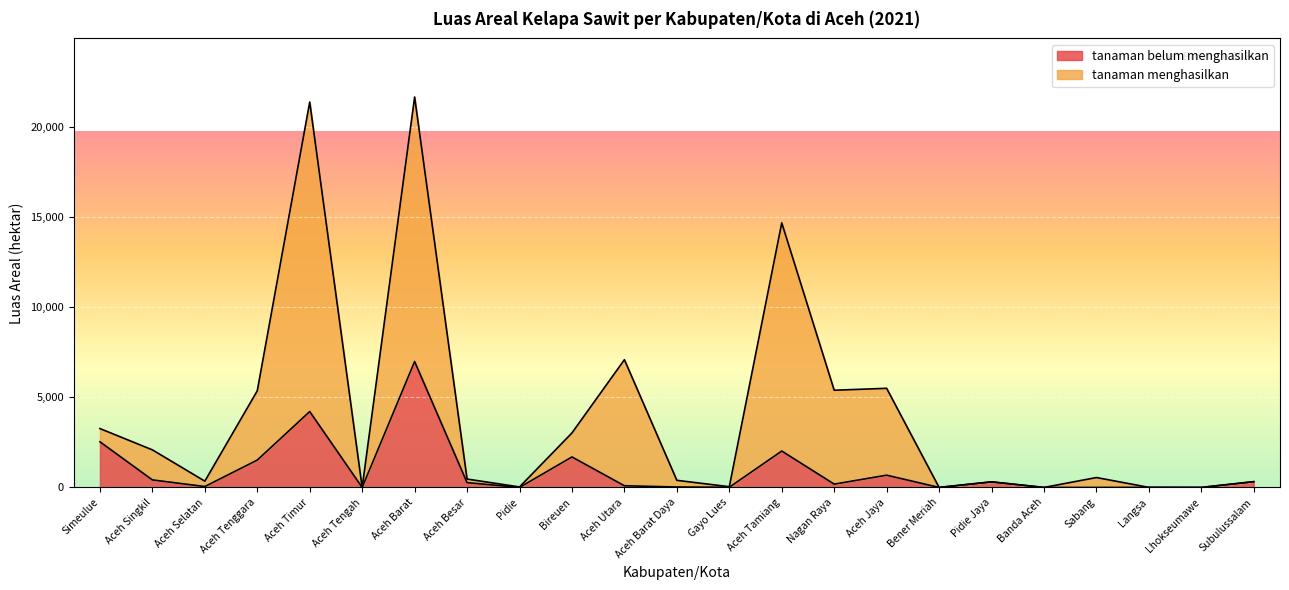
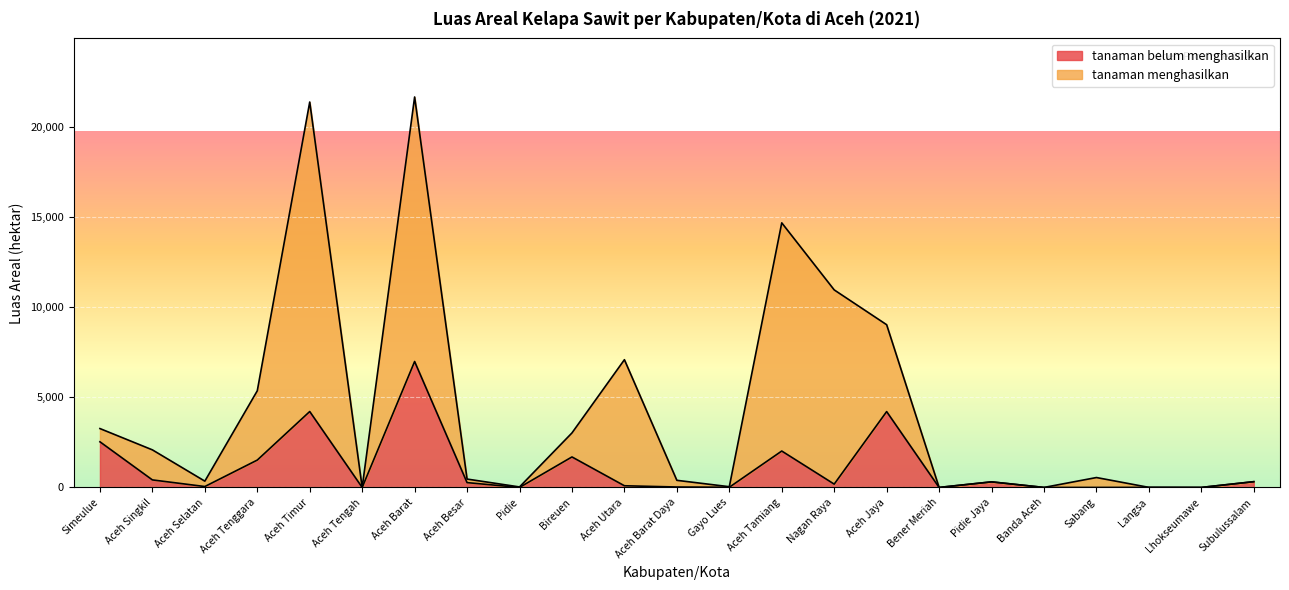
tanaman menghasilkan, Nagan Raya: 5,200 -> 10,800
tanaman belum menghasilkan, Aceh Jaya: 700 -> 4,200
